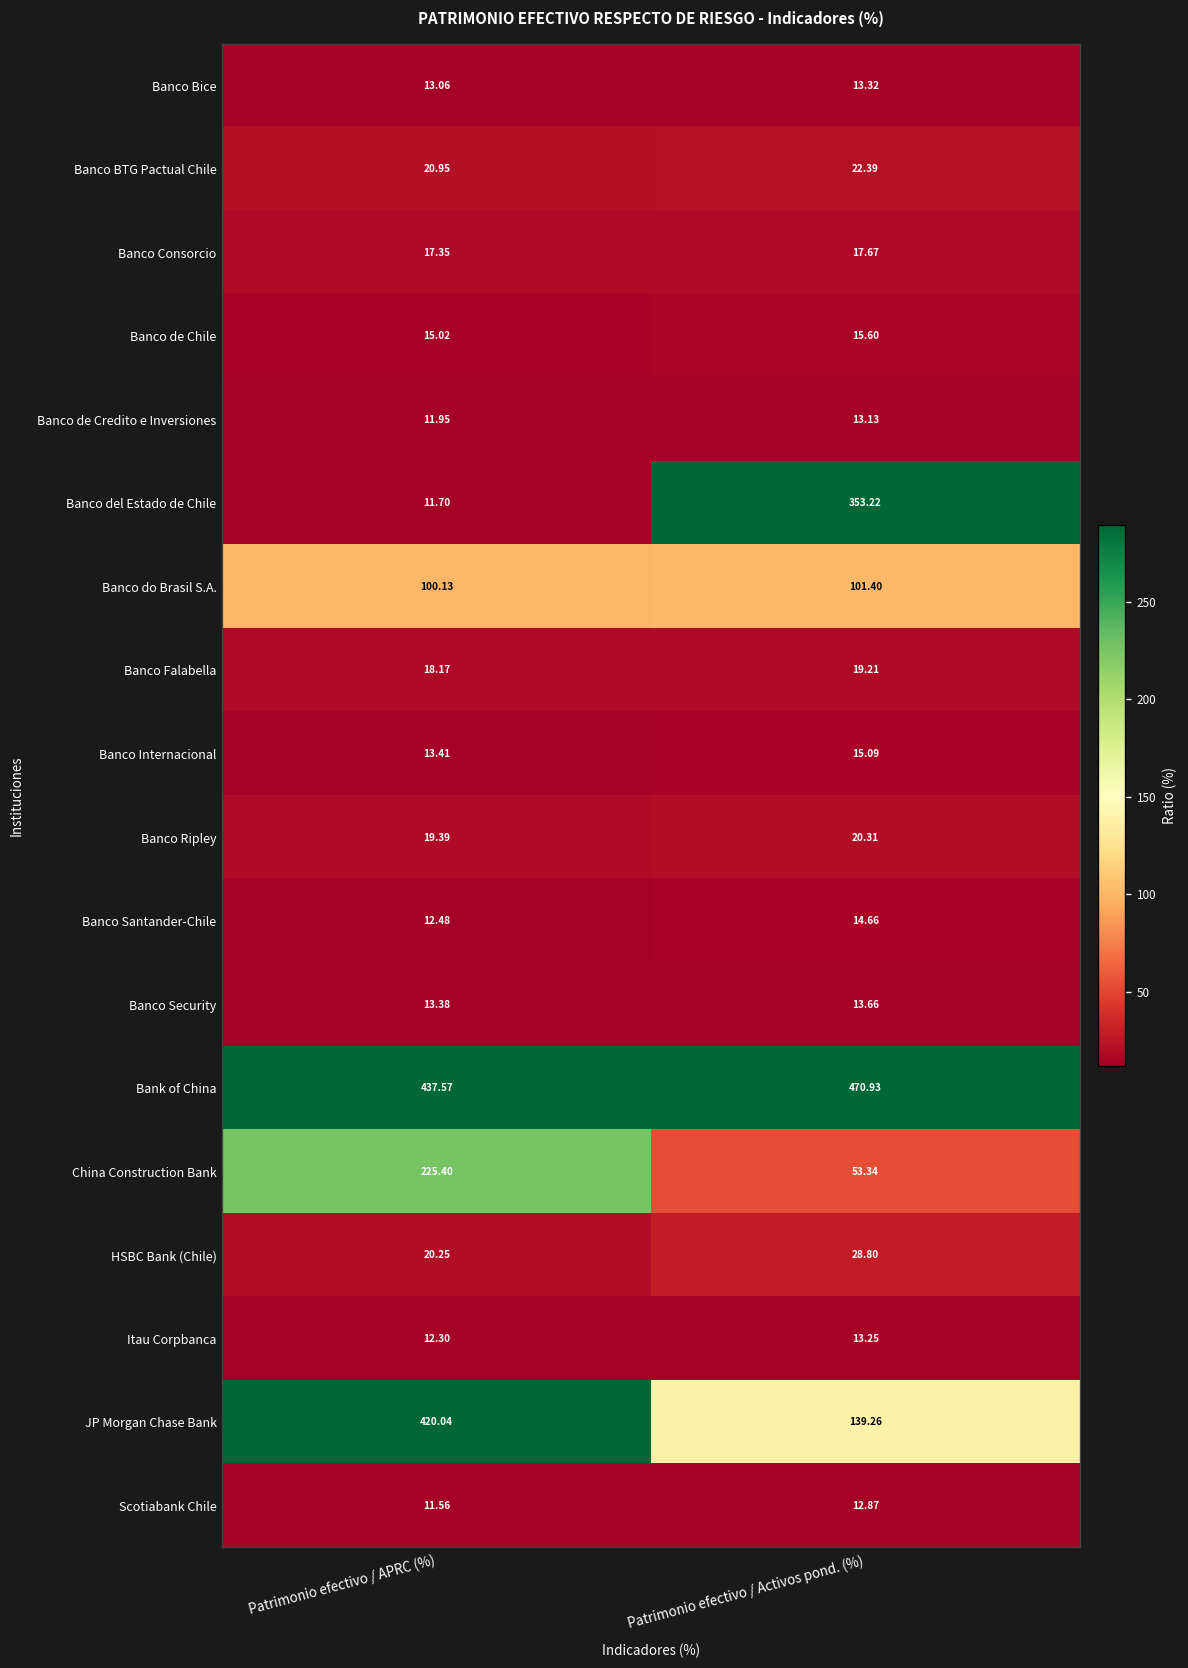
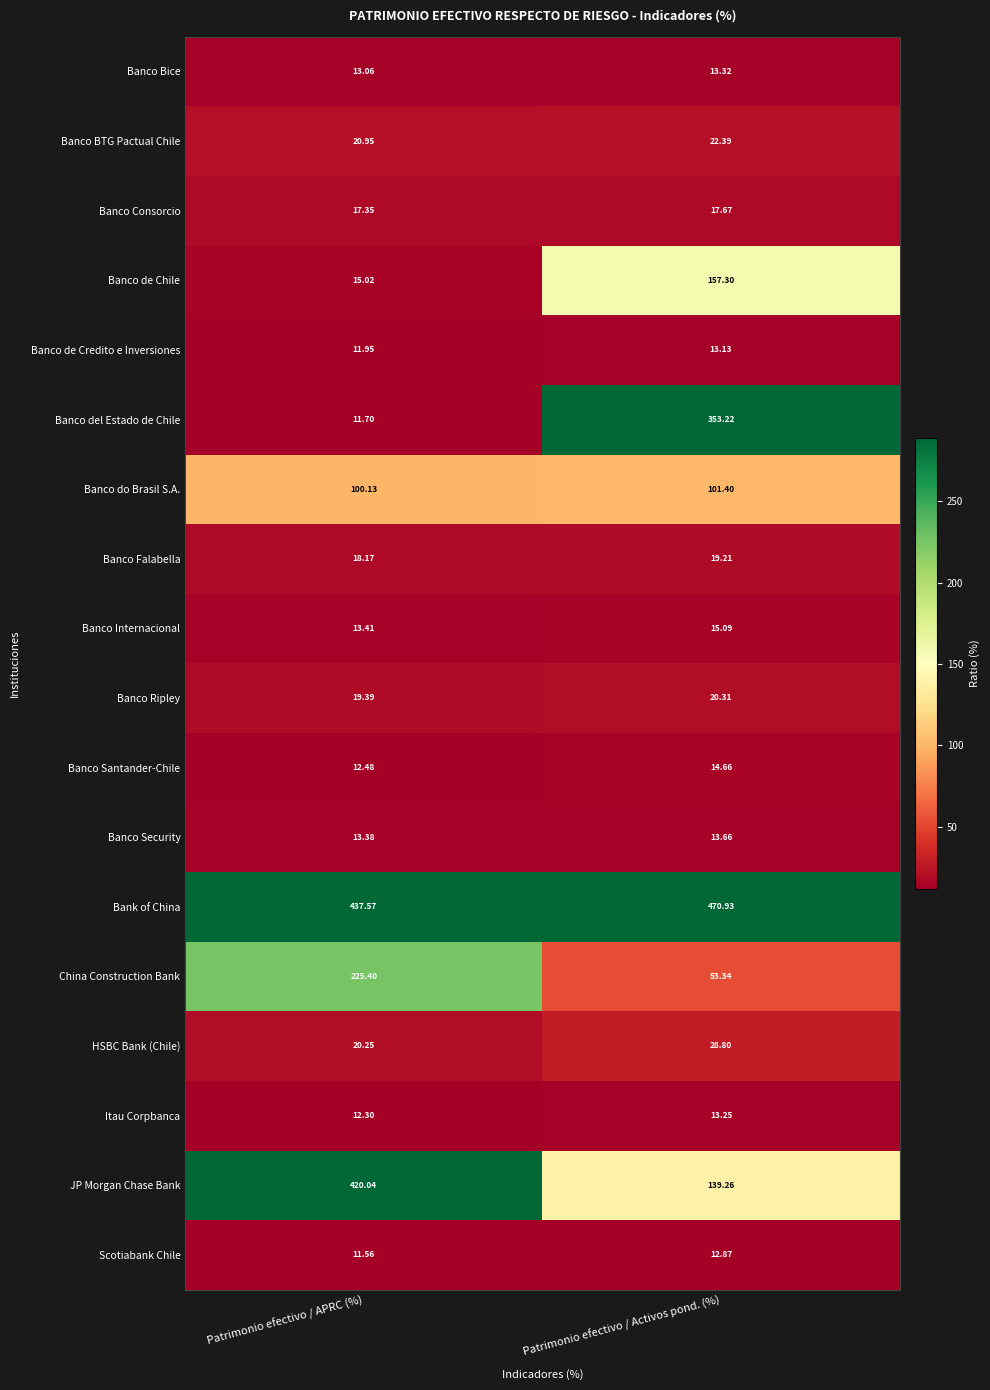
Banco de Chile, Patrimonio efectivo / Activos pond. (%): 15.60 -> 157.30
